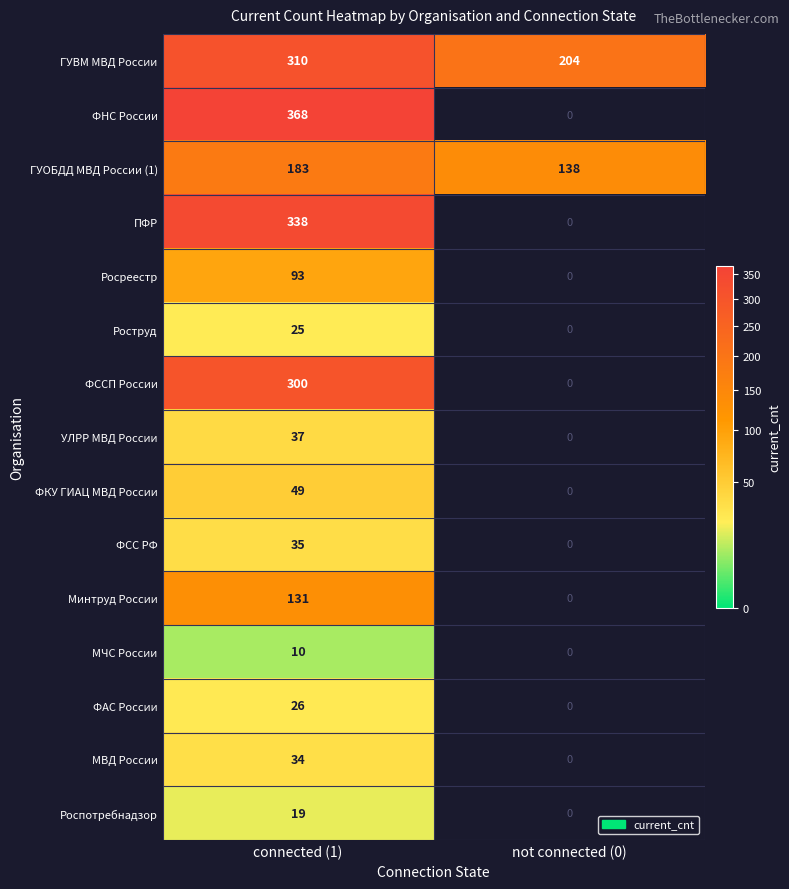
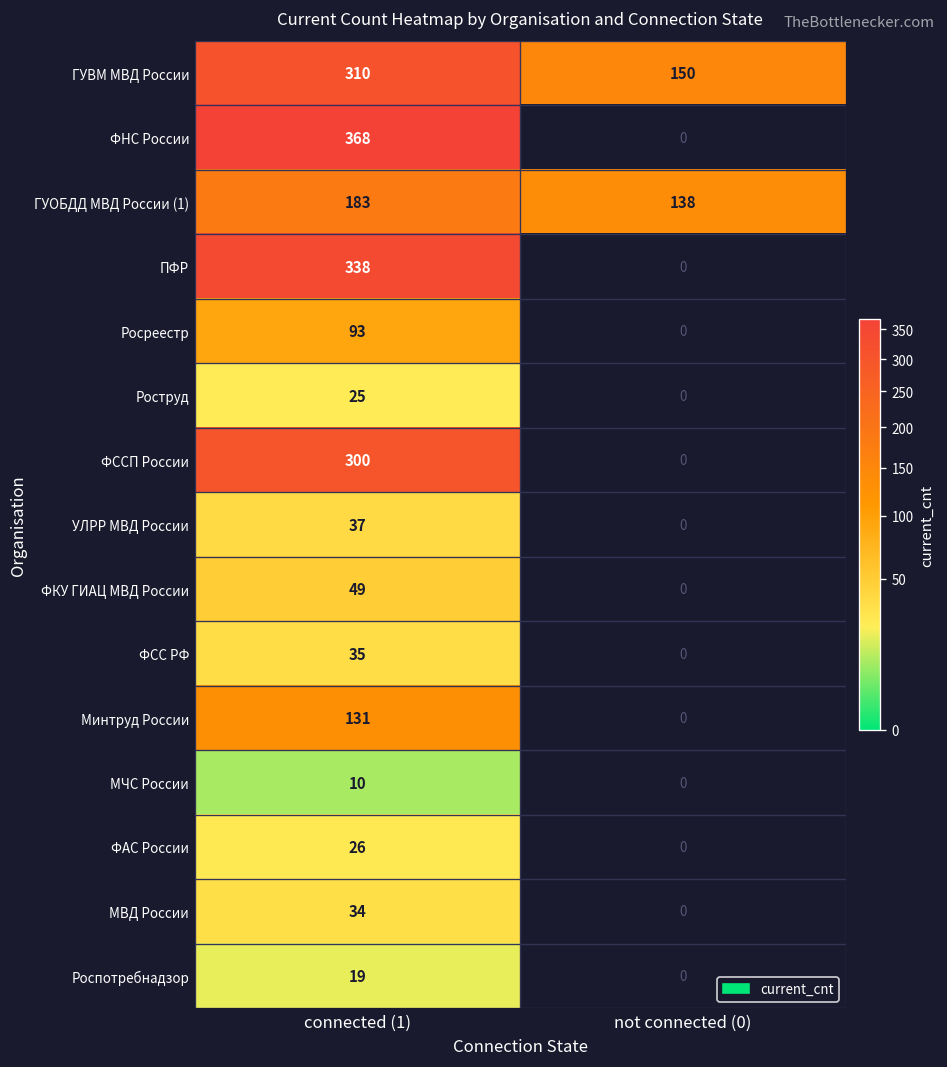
ГУВМ МВД России, not connected (0): 204 -> 150
